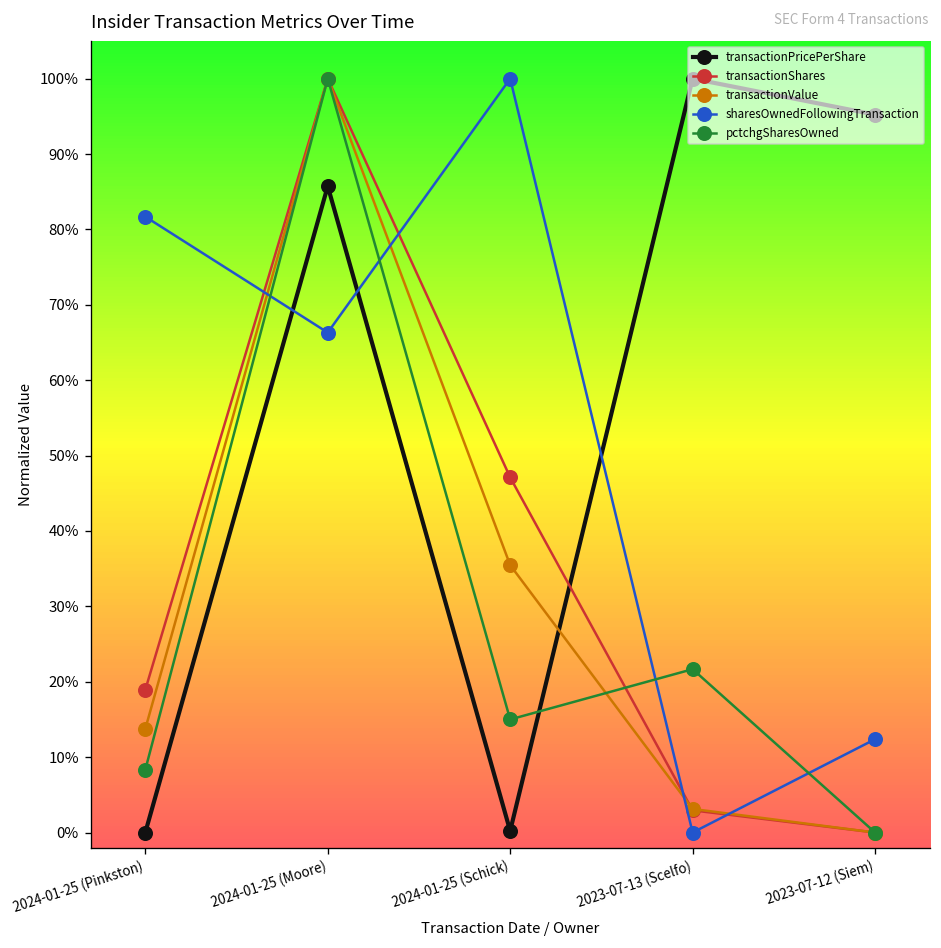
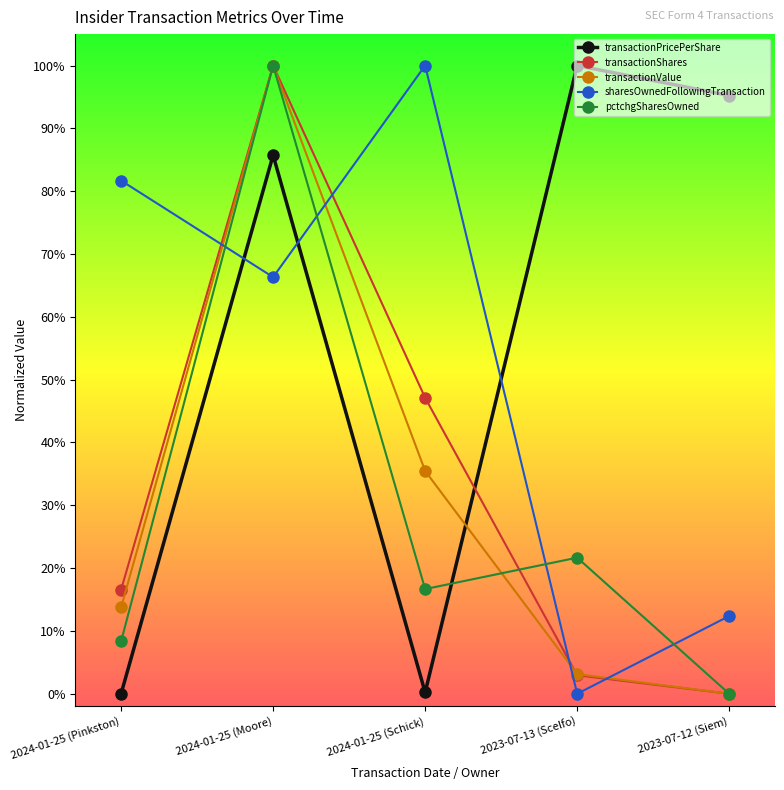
transactionShares, 2024-01-25 (Pinkston): 19% -> 17%
pctchgSharesOwned, 2024-01-25 (Schick): 15% -> 17%
